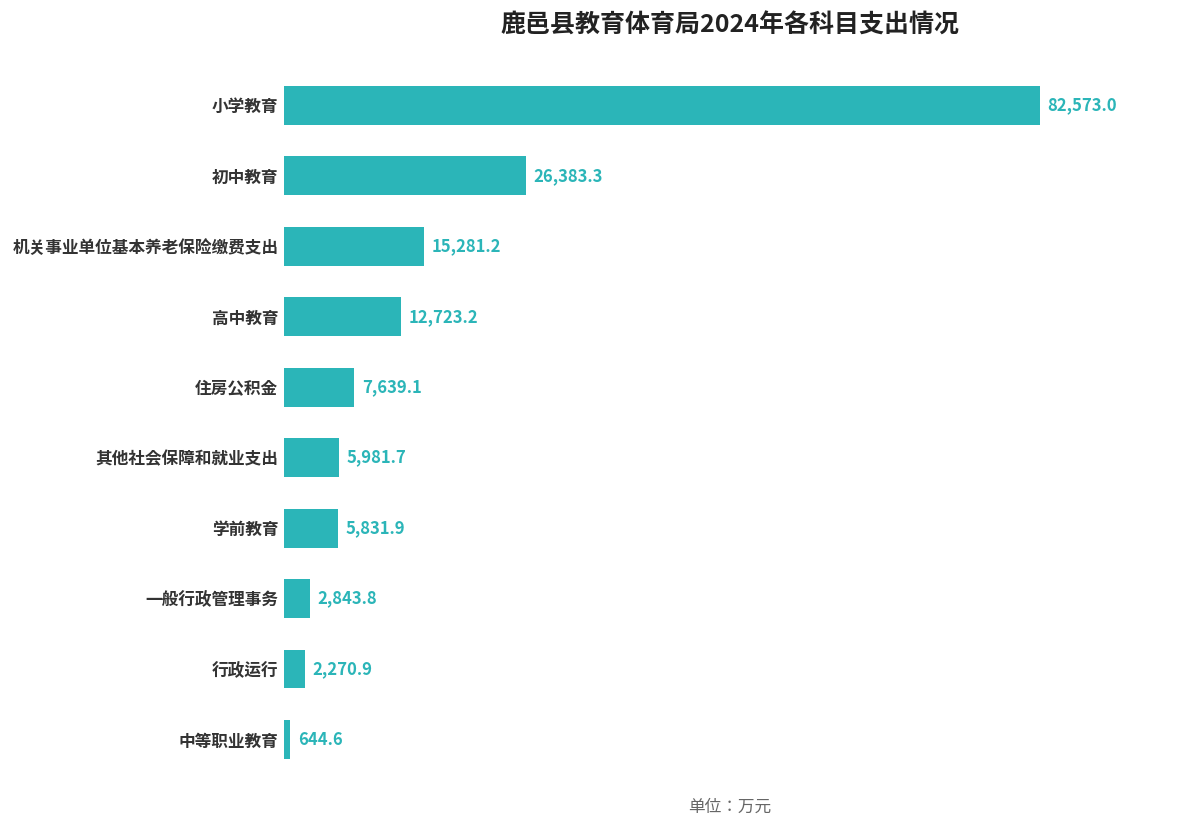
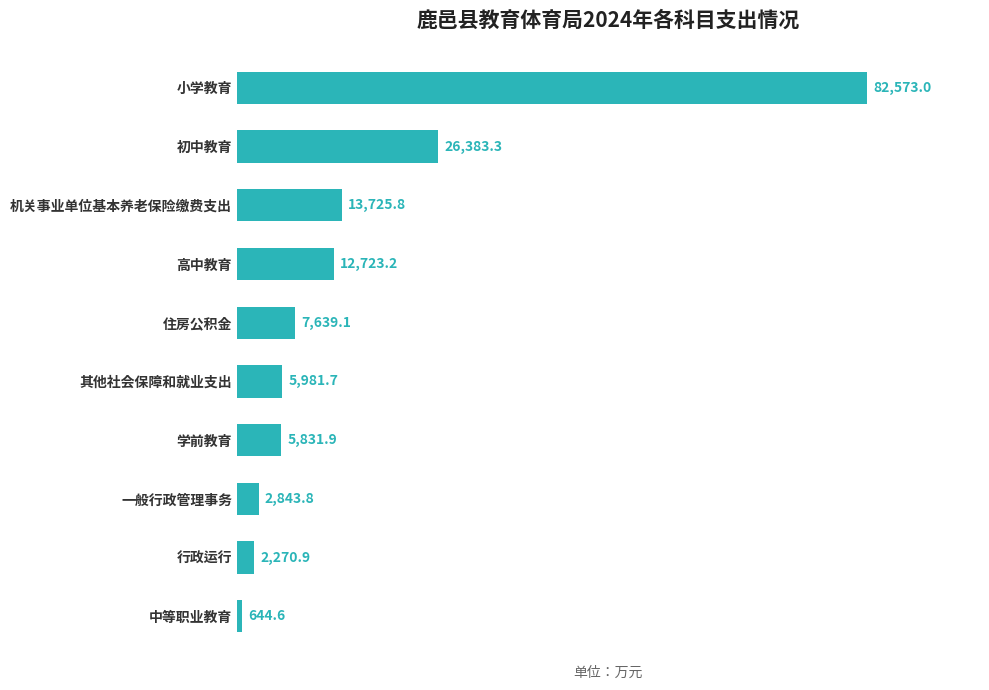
机关事业单位基本养老保险缴费支出: 15,281.2 -> 13,725.8
